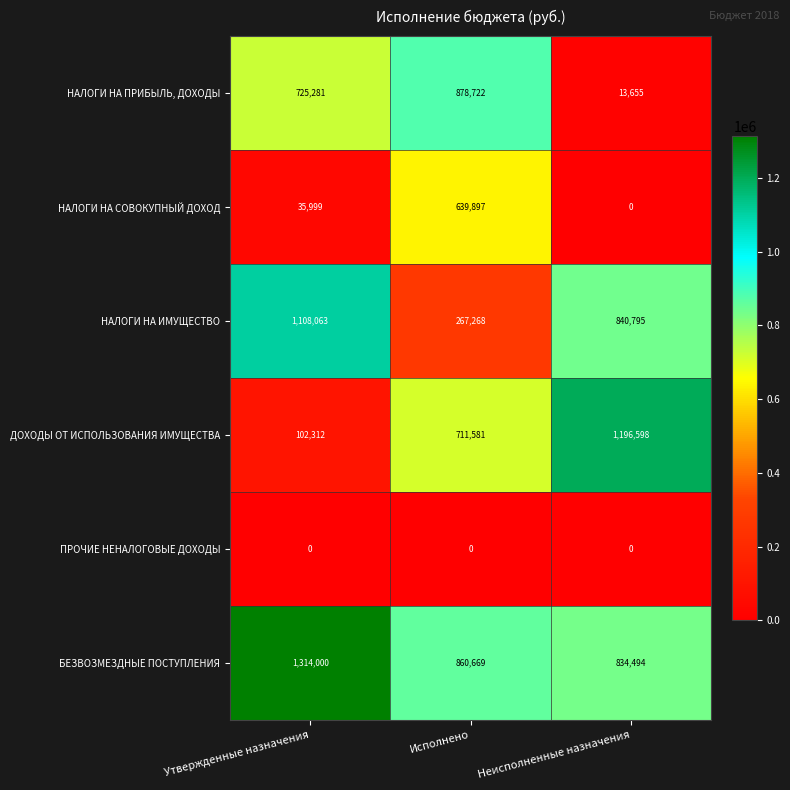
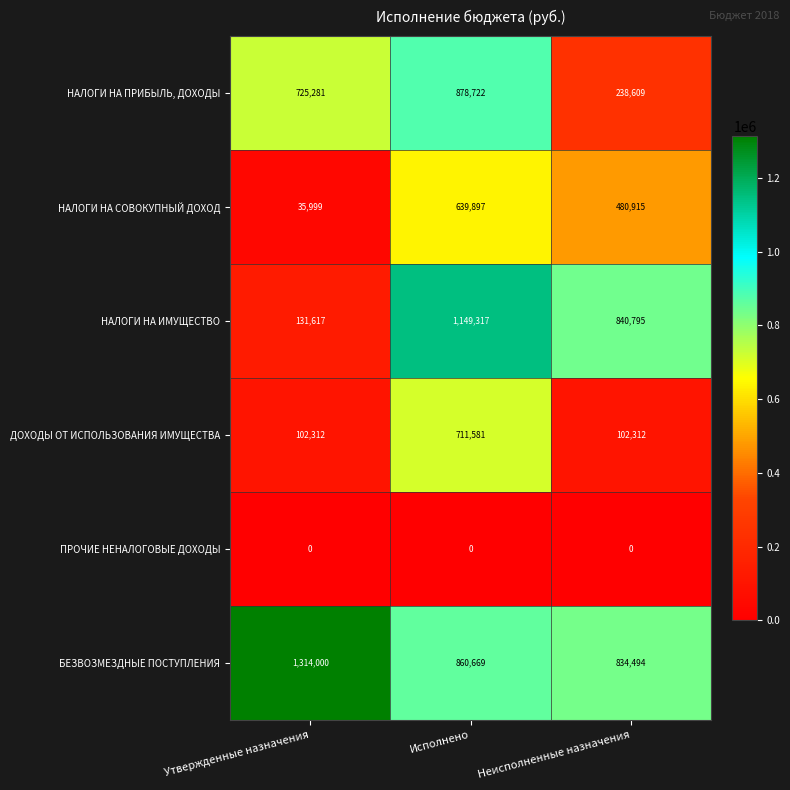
НАЛОГИ НА ПРИБЫЛЬ, ДОХОДЫ, Неисполненные назначения: 13,655 -> 238,609
НАЛОГИ НА СОВОКУПНЫЙ ДОХОД, Неисполненные назначения: 0 -> 480,915
НАЛОГИ НА ИМУЩЕСТВО, Утвержденные назначения: 1,108,063 -> 131,617
НАЛОГИ НА ИМУЩЕСТВО, Исполнено: 267,268 -> 1,149,317
ДОХОДЫ ОТ ИСПОЛЬЗОВАНИЯ ИМУЩЕСТВА, Неисполненные назначения: 1,196,598 -> 102,312
